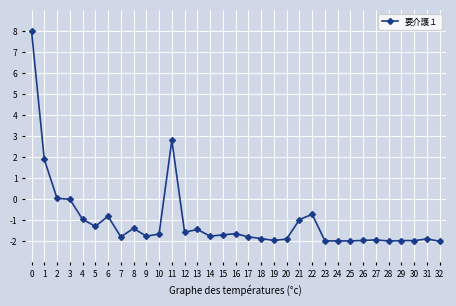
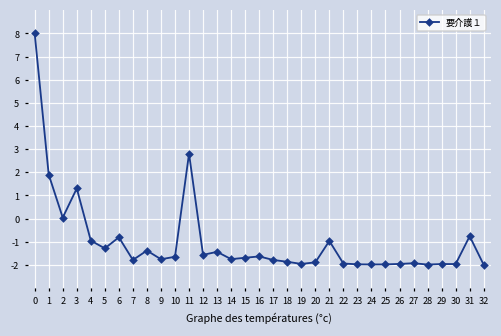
3: 0.0 -> 1.3
22: -0.7 -> -1.9
31: -1.9 -> -0.8
